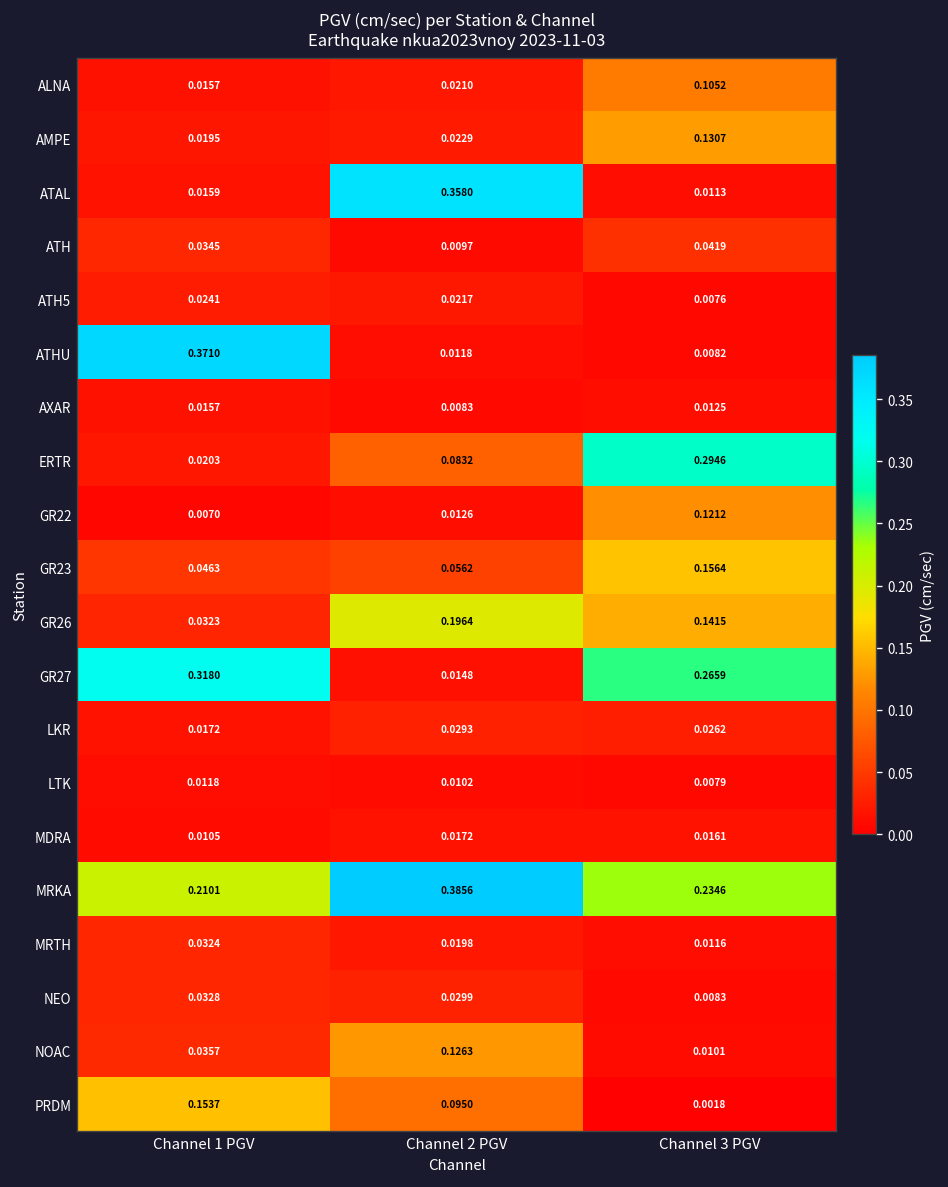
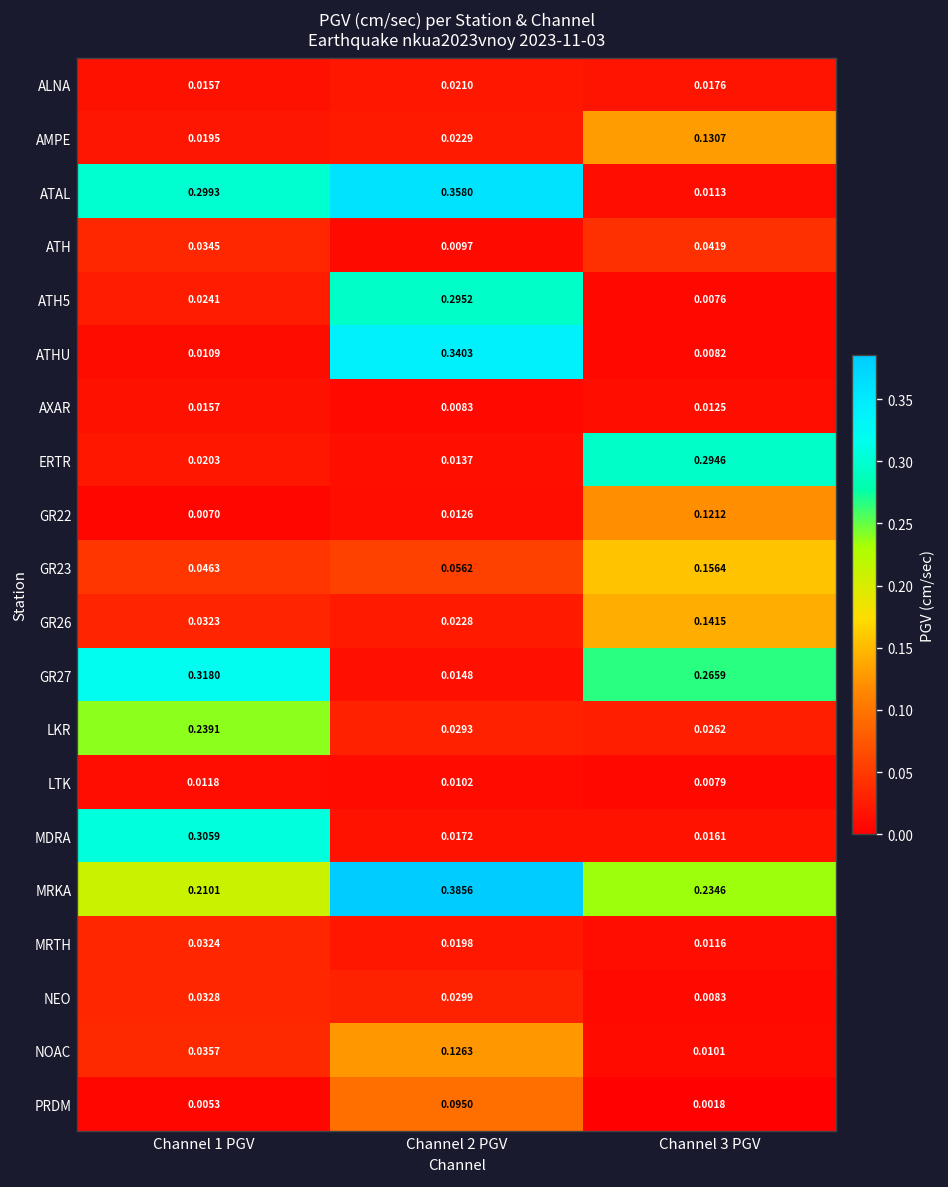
ALNA, Channel 3 PGV: 0.1052 -> 0.0176
ATAL, Channel 1 PGV: 0.0159 -> 0.2993
ATH5, Channel 2 PGV: 0.0217 -> 0.2952
ATHU, Channel 1 PGV: 0.3710 -> 0.0109
ATHU, Channel 2 PGV: 0.0118 -> 0.3403
ERTR, Channel 2 PGV: 0.0832 -> 0.0137
GR26, Channel 2 PGV: 0.1964 -> 0.0228
LKR, Channel 1 PGV: 0.0172 -> 0.2391
MDRA, Channel 1 PGV: 0.0105 -> 0.3059
PRDM, Channel 1 PGV: 0.1537 -> 0.0053
